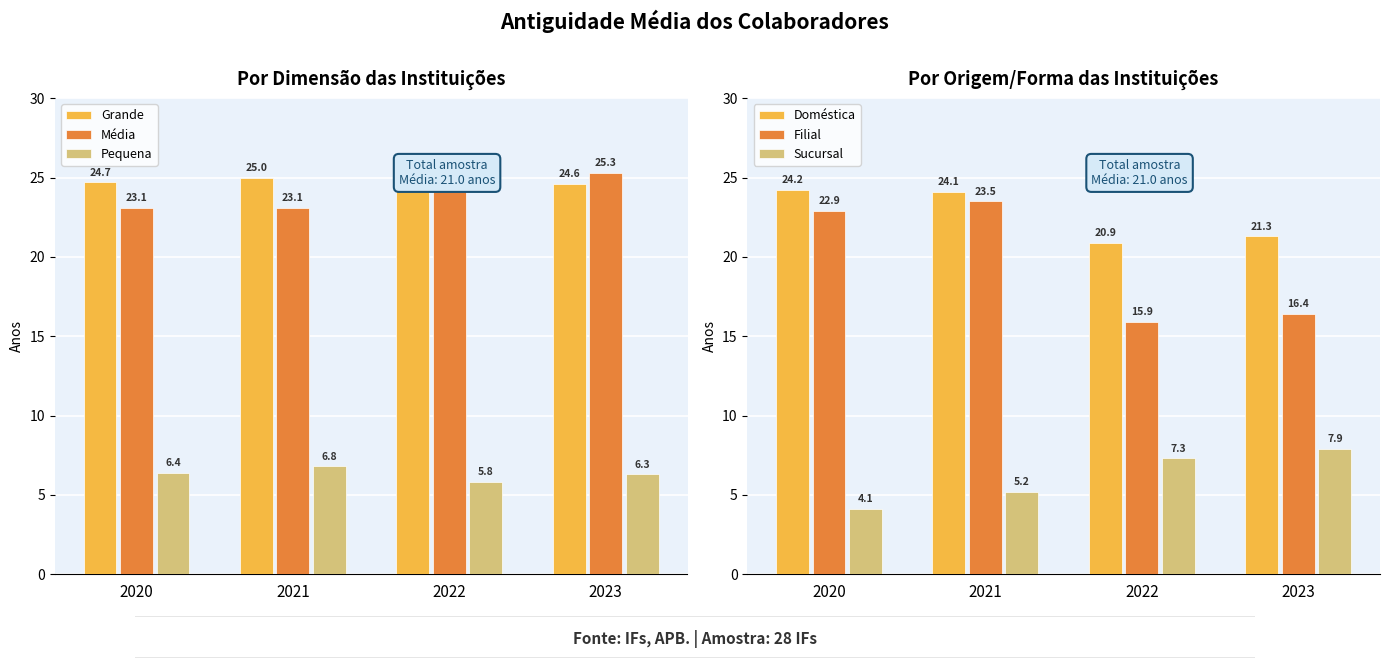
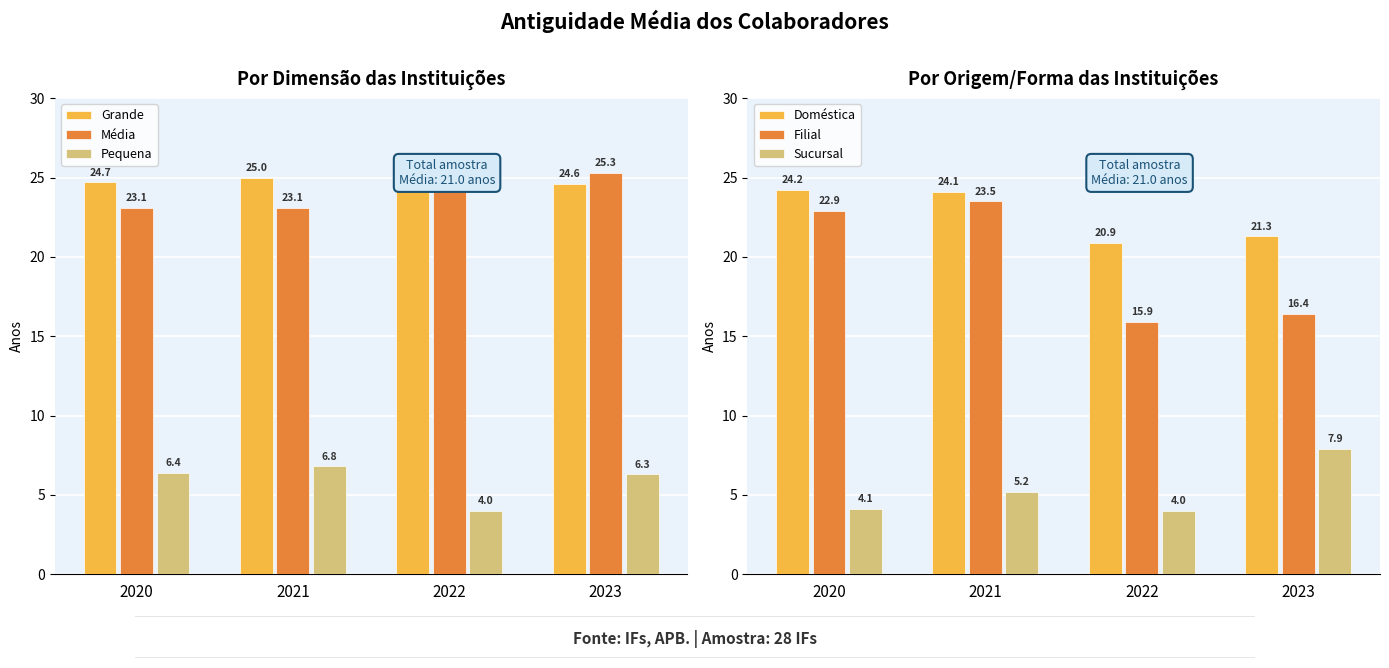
Por Dimensão das Instituições, Pequena, 2022: 5.8 -> 4.0
Por Origem/Forma das Instituições, Sucursal, 2022: 7.3 -> 4.0
